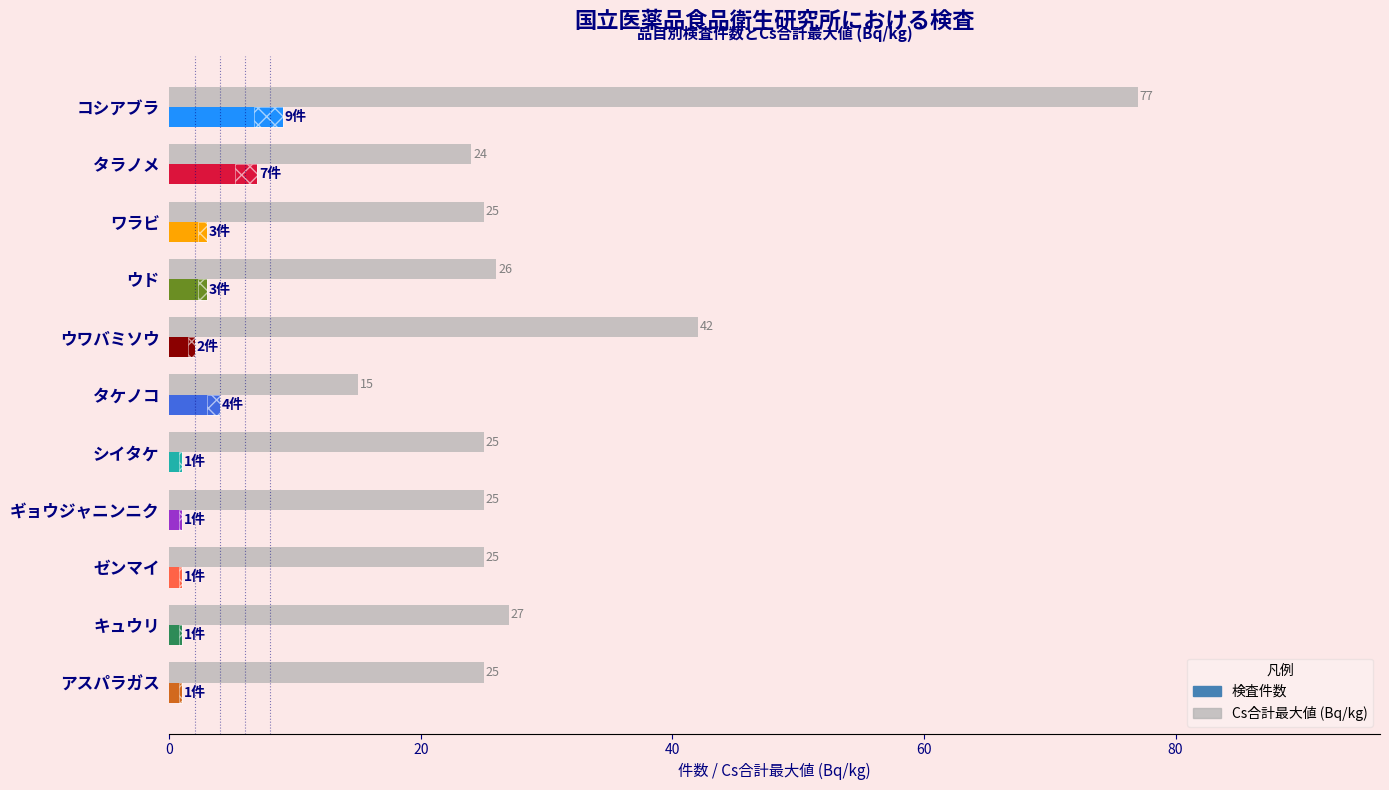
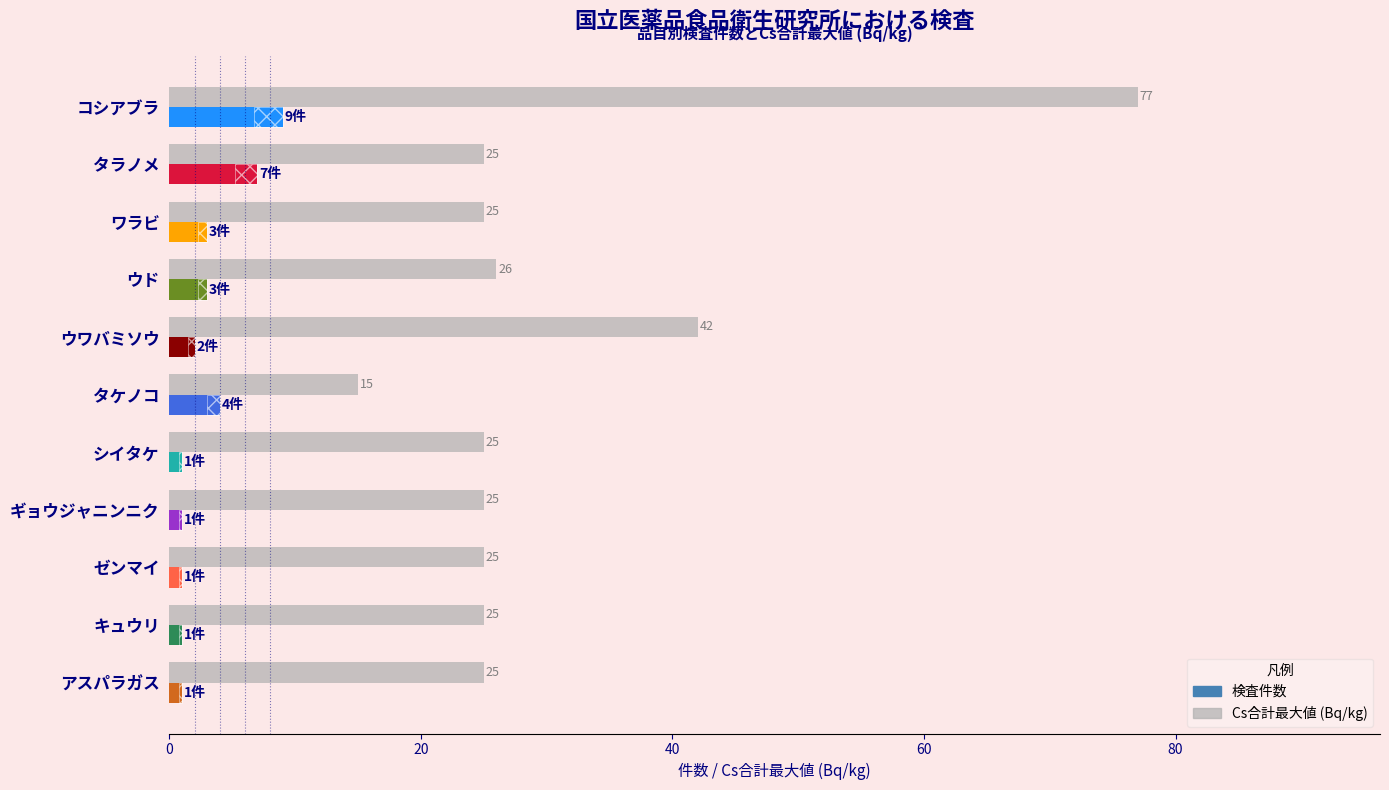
Cs合計最大値 (Bq/kg), タラノメ: 24 -> 25
Cs合計最大値 (Bq/kg), キュウリ: 27 -> 25
